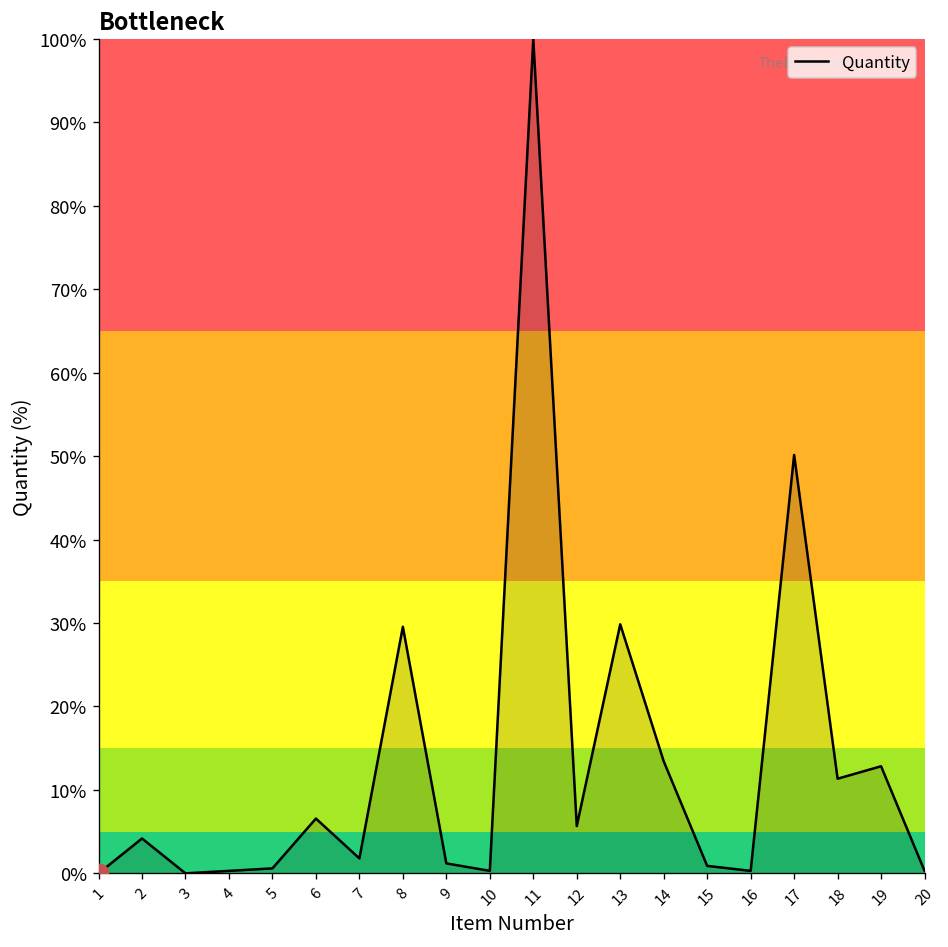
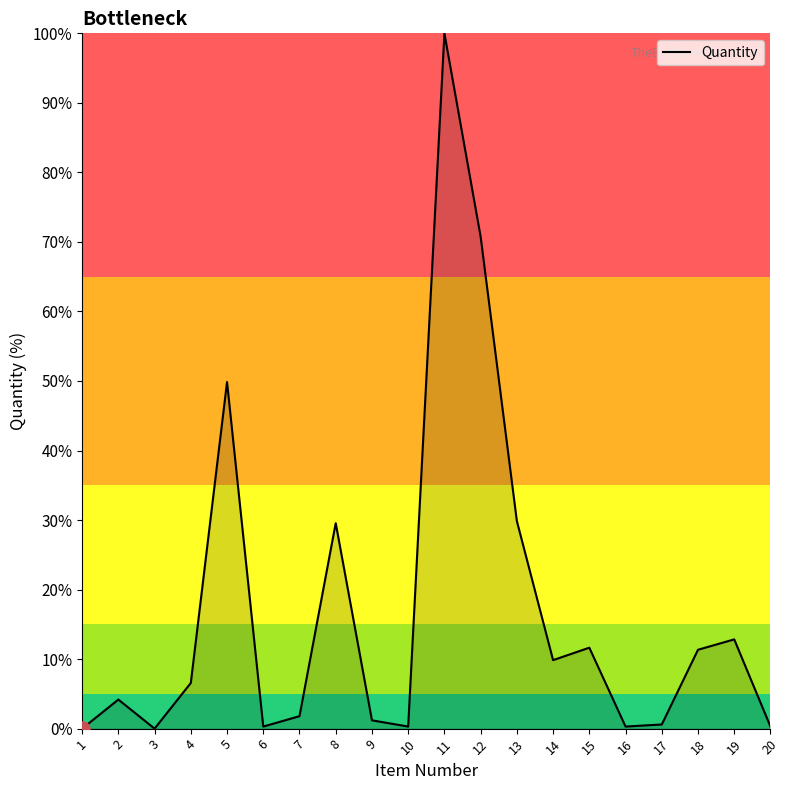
Quantity, 4: 0% -> 7%
Quantity, 5: 1% -> 50%
Quantity, 6: 7% -> 0%
Quantity, 12: 6% -> 71%
Quantity, 14: 13% -> 10%
Quantity, 15: 1% -> 12%
Quantity, 17: 50% -> 1%
